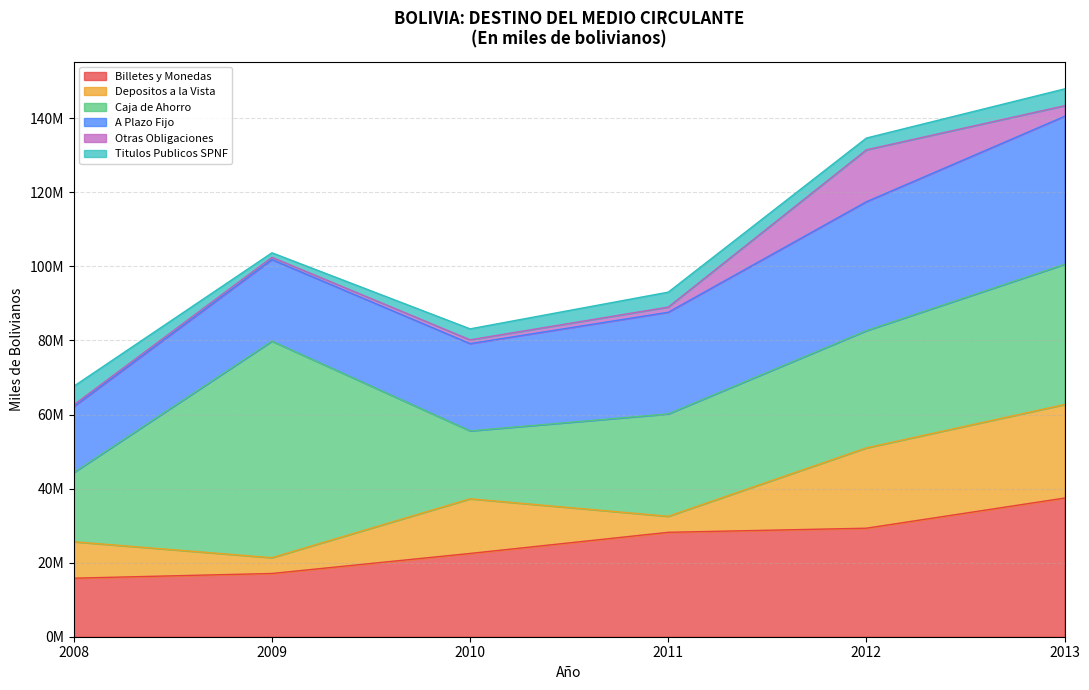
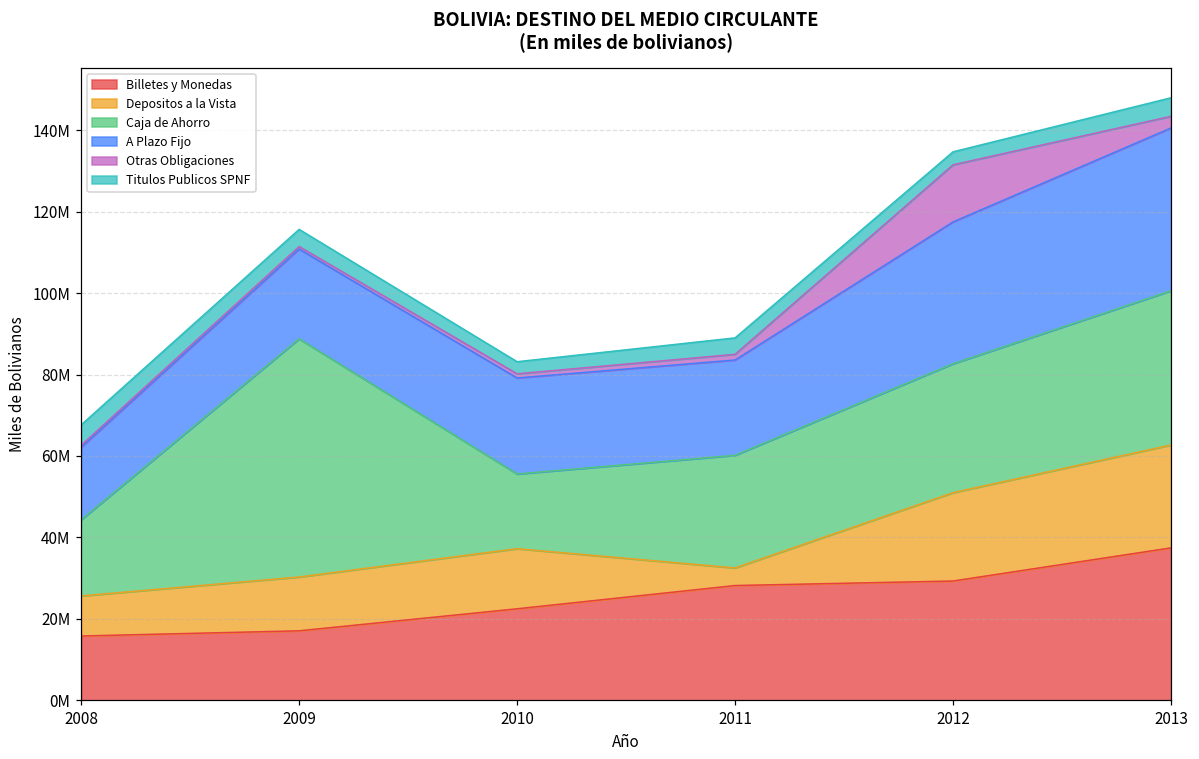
Depositos a la Vista, 2009: 4000000 -> 13000000
Titulos Publicos SPNF, 2009: 1000000 -> 4000000
A Plazo Fijo, 2011: 27000000 -> 23000000
